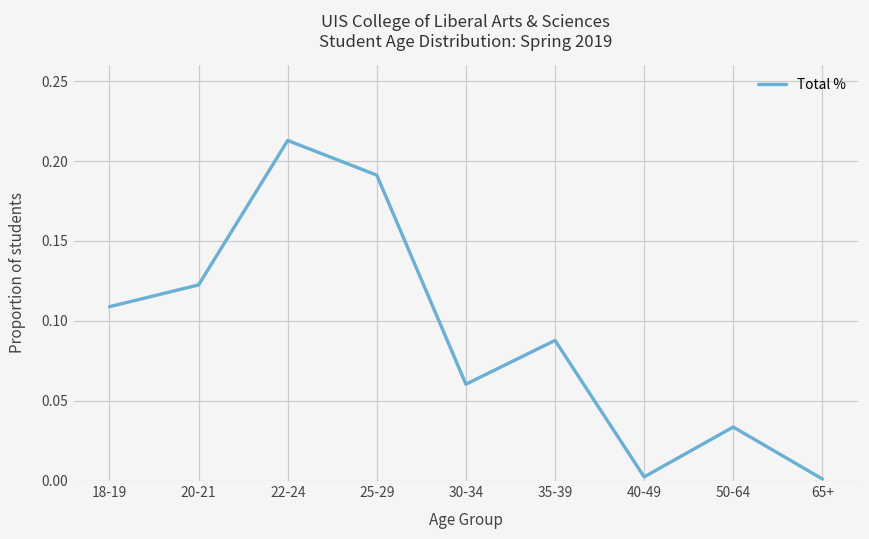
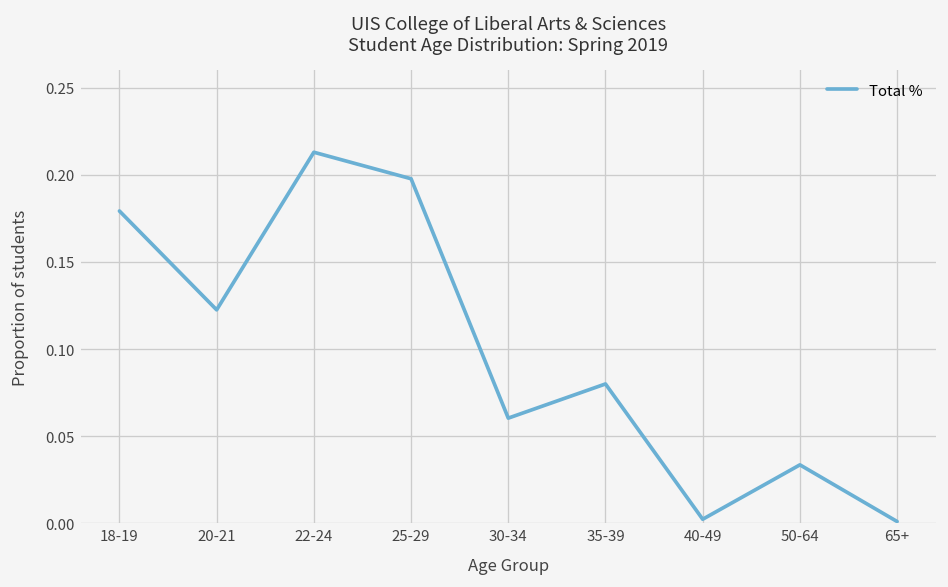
18-19: 0.109 -> 0.179
25-29: 0.191 -> 0.198
35-39: 0.088 -> 0.080
